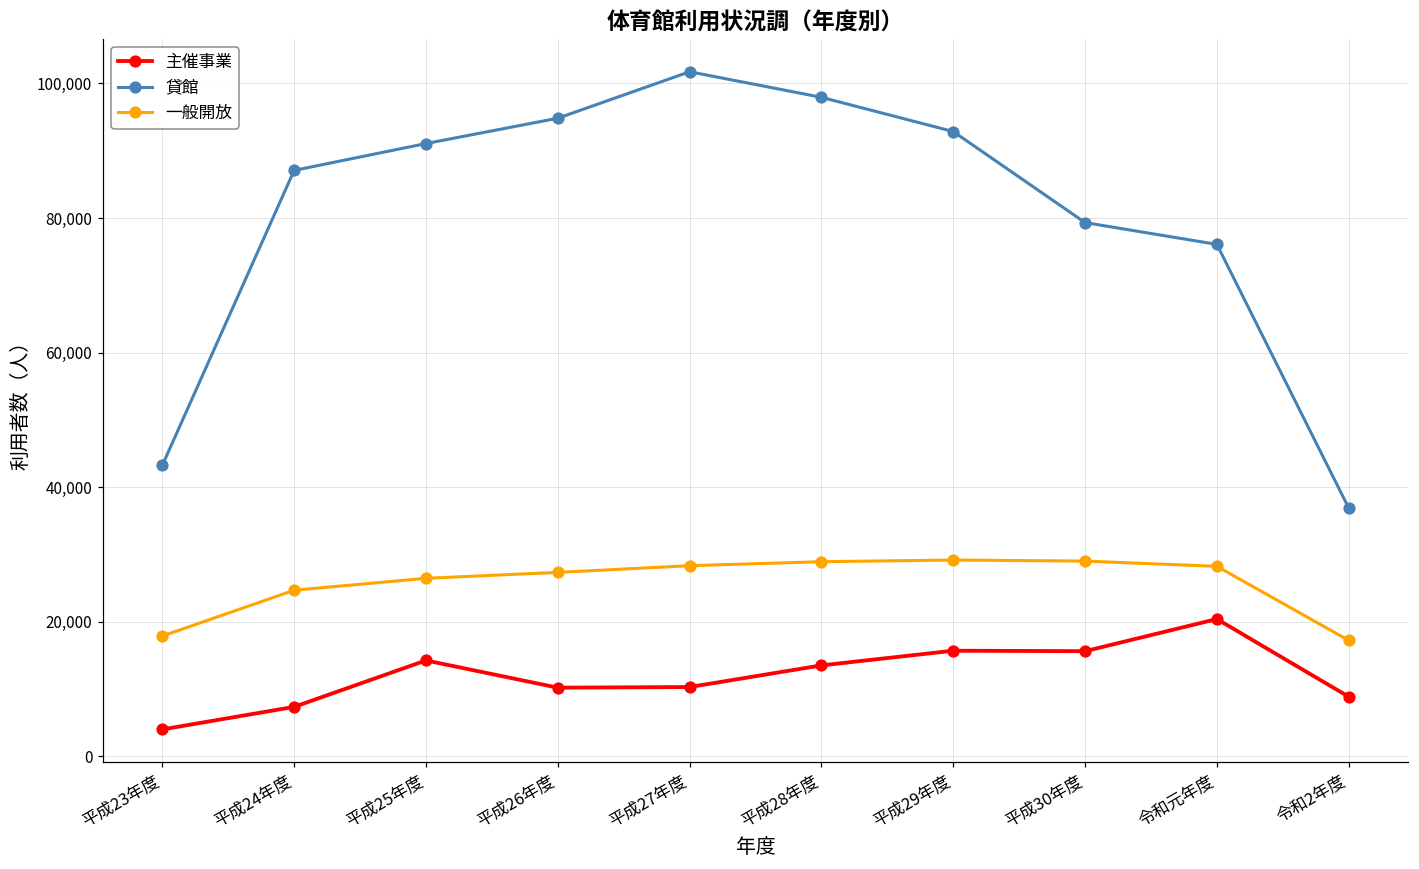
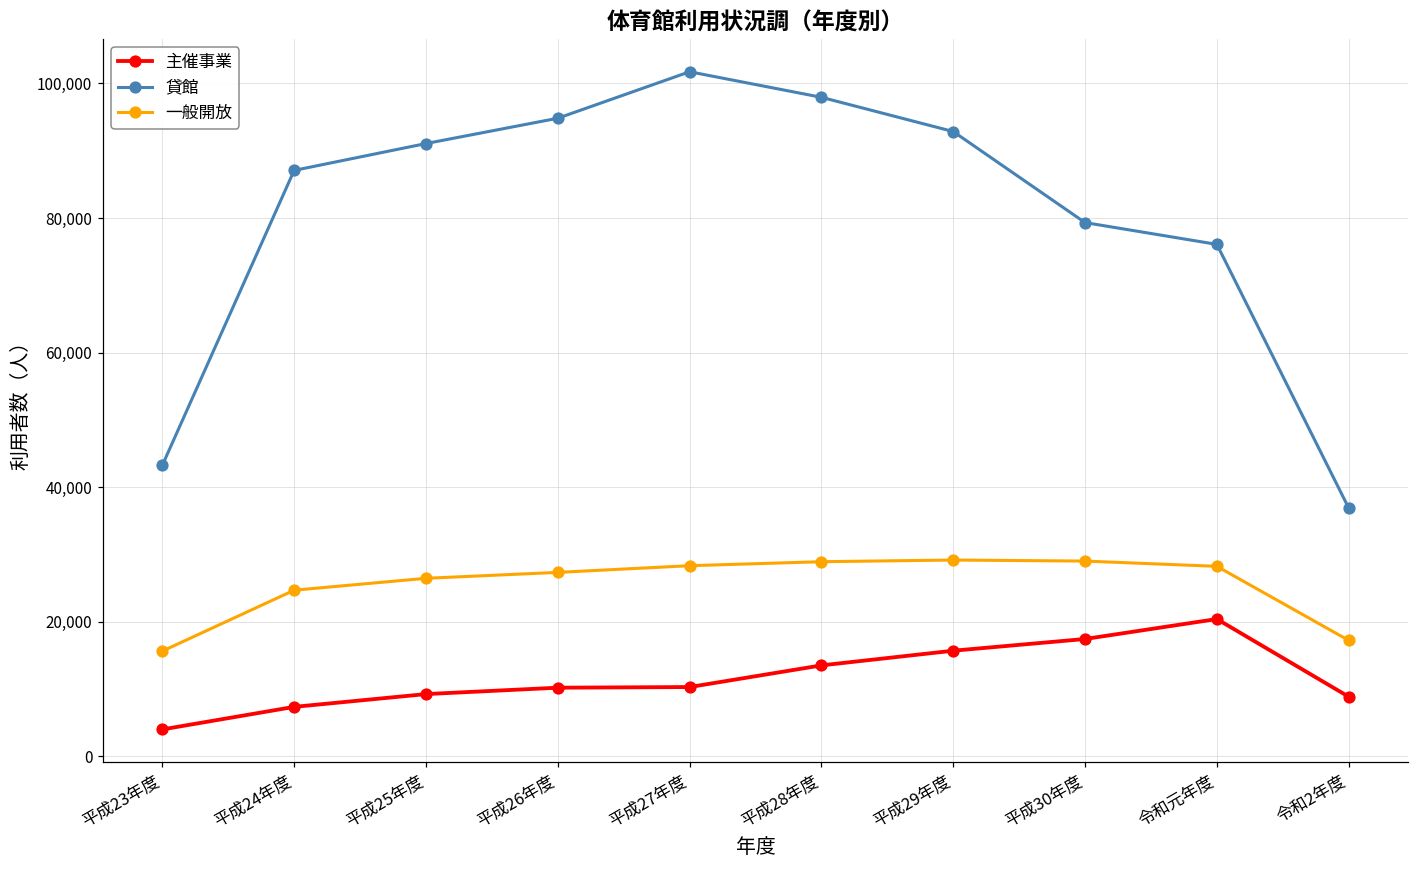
一般開放, 平成23年度: 18,000 -> 16,000
主催事業, 平成25年度: 14,000 -> 9,000
主催事業, 平成30年度: 16,000 -> 17,000
